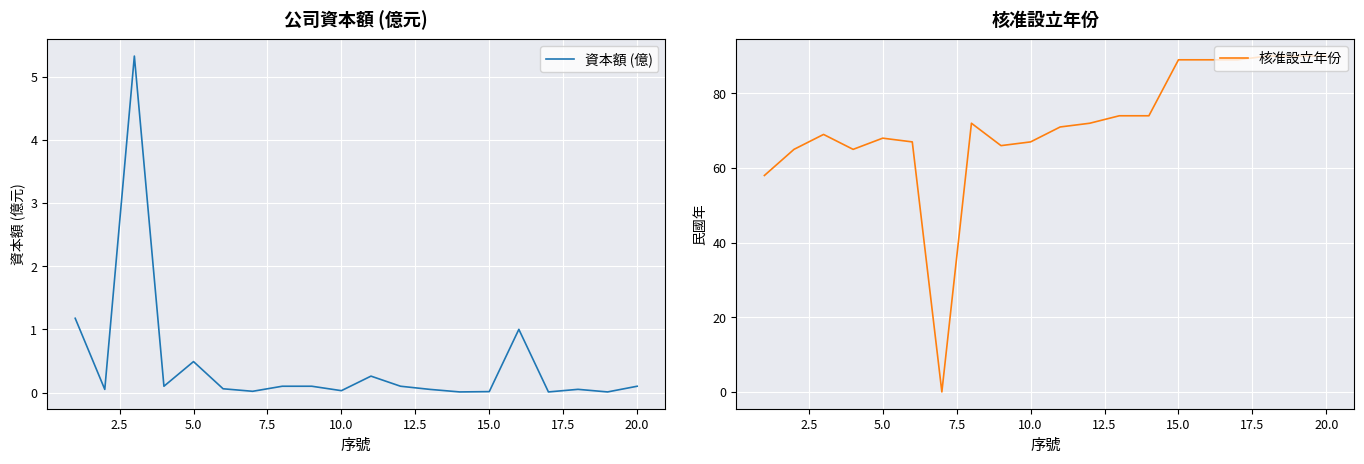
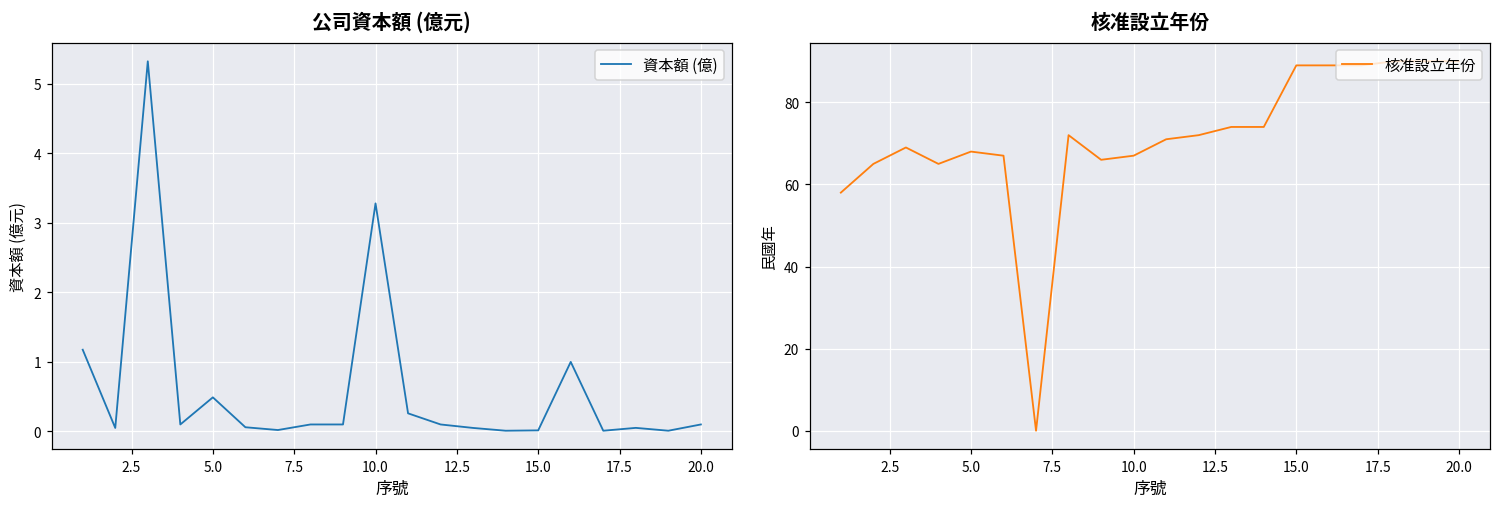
公司資本額 (億元), 10.0: 0.0 -> 3.3
